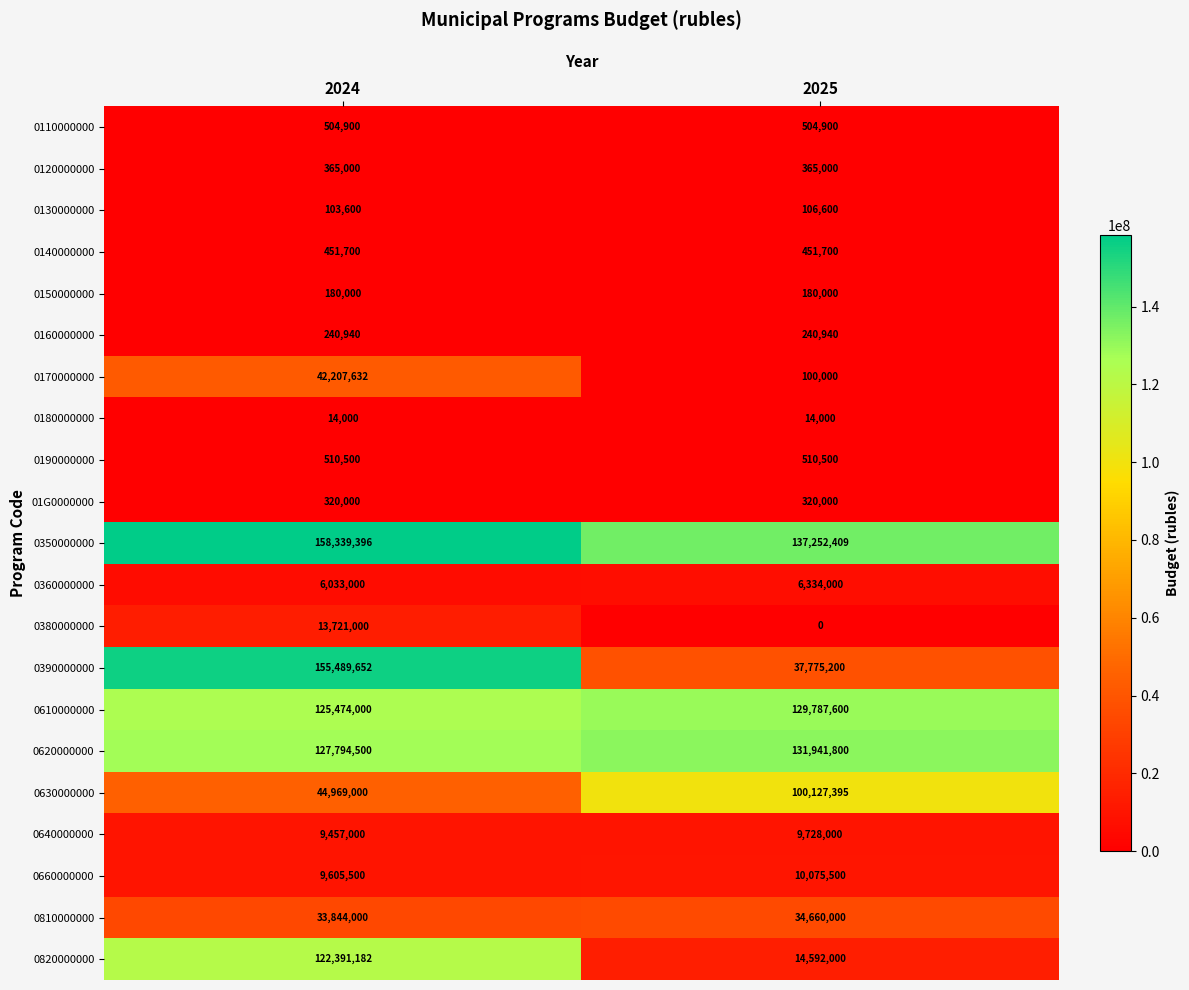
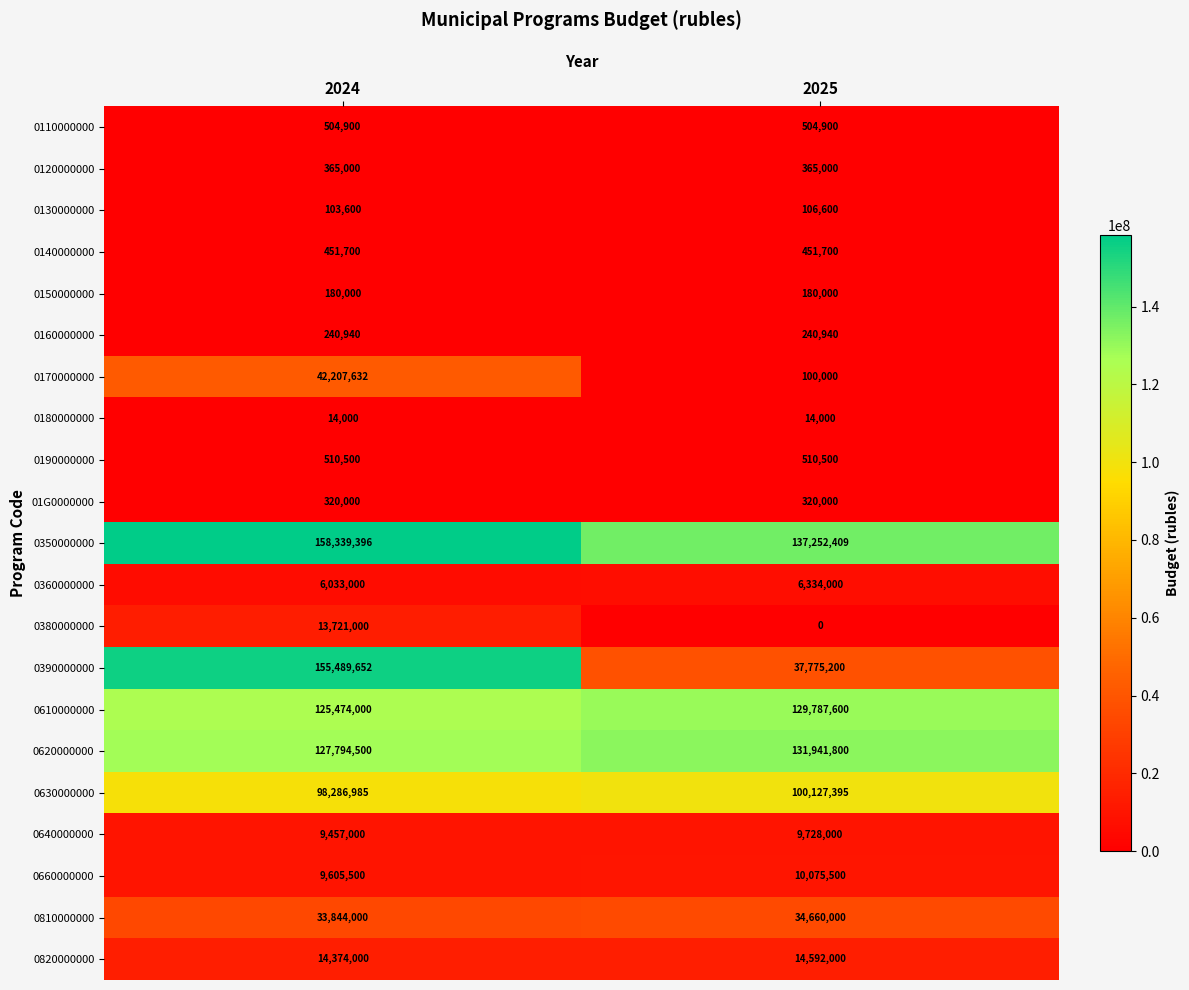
0630000000, 2024: 44,969,000 -> 98,286,985
0820000000, 2024: 122,391,182 -> 14,374,000
